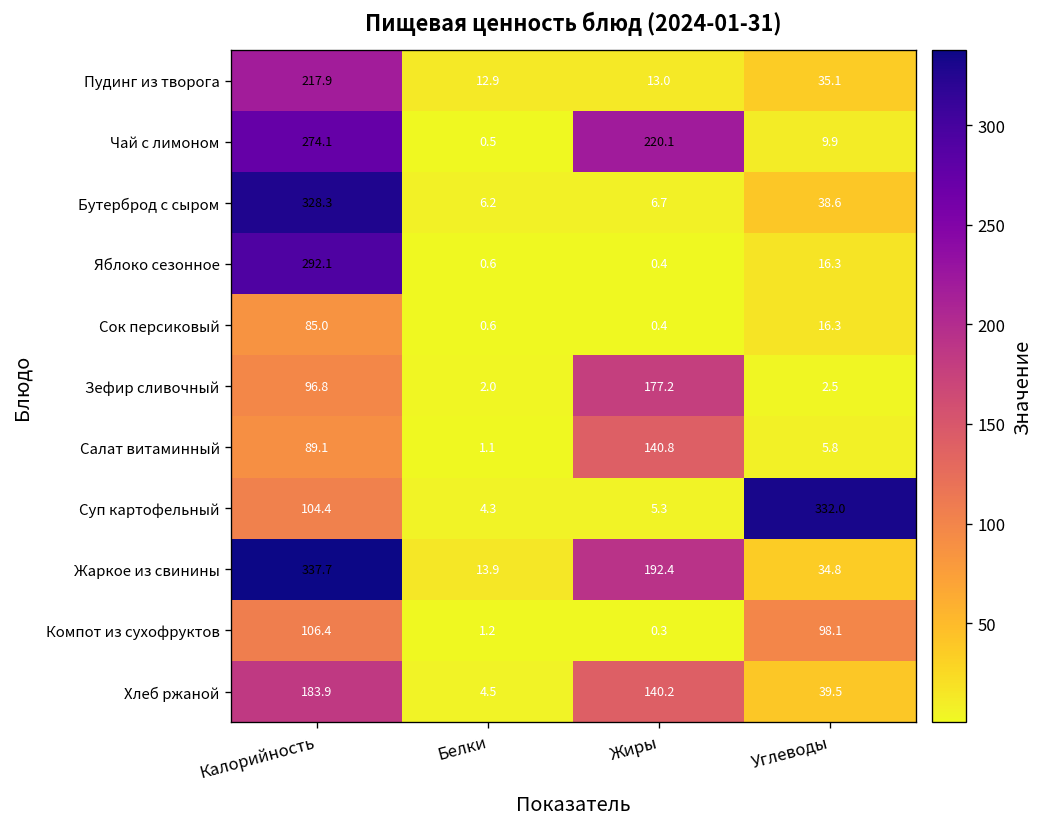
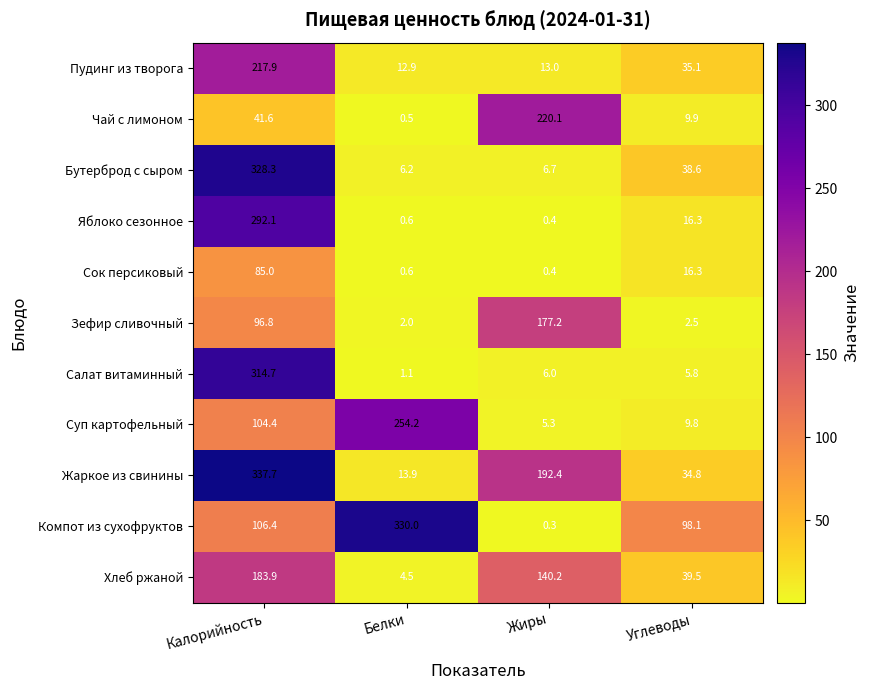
Чай с лимоном, Калорийность: 274.1 -> 41.6
Салат витаминный, Калорийность: 89.1 -> 314.7
Салат витаминный, Жиры: 140.8 -> 6.0
Суп картофельный, Белки: 4.3 -> 254.2
Суп картофельный, Углеводы: 332.0 -> 9.8
Компот из сухофруктов, Белки: 1.2 -> 330.0
